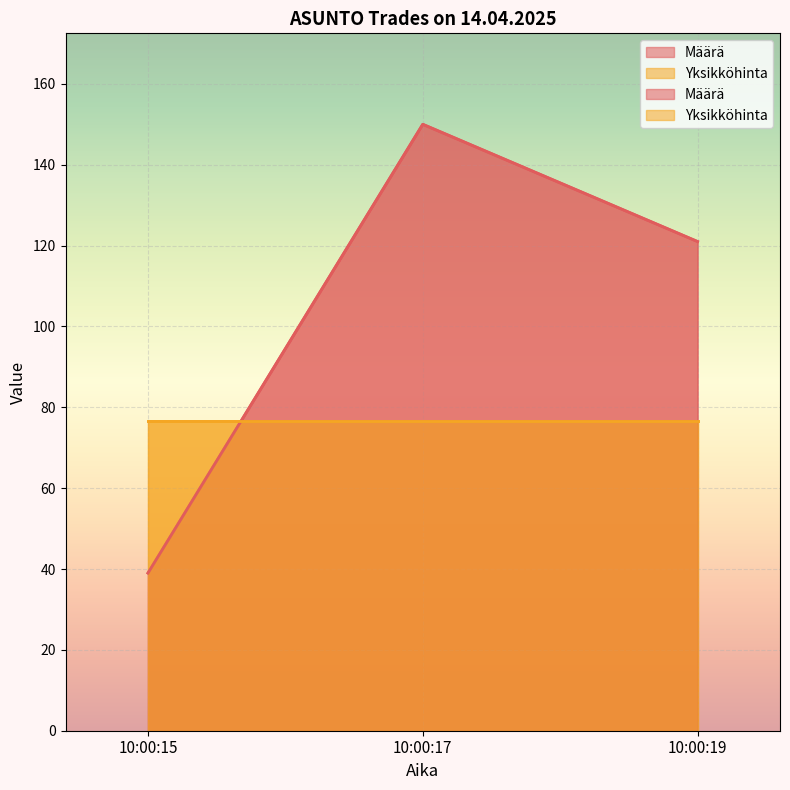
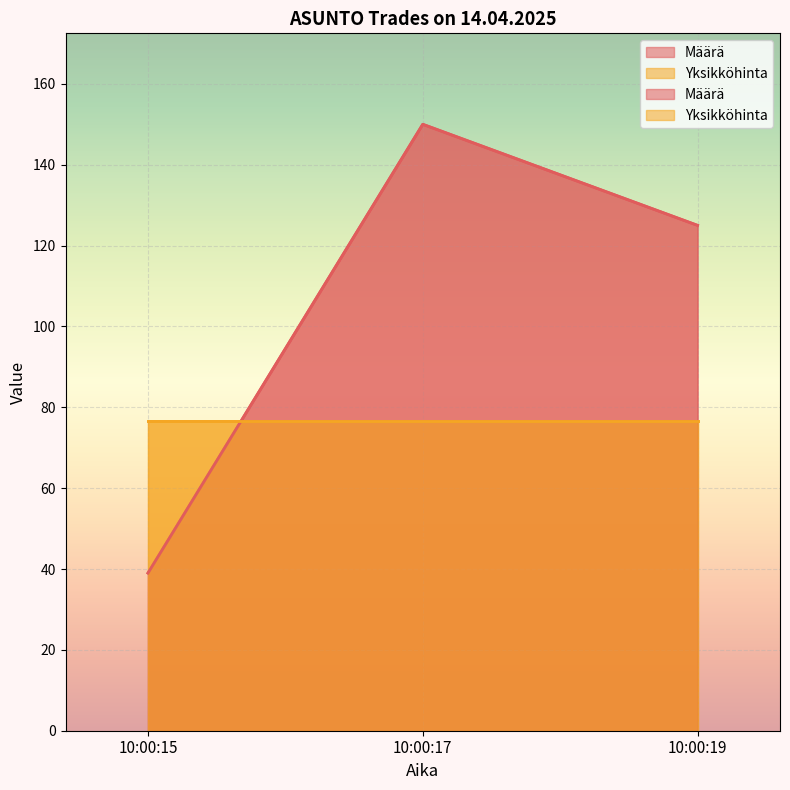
Määrä, 10:00:19: 121 -> 125
